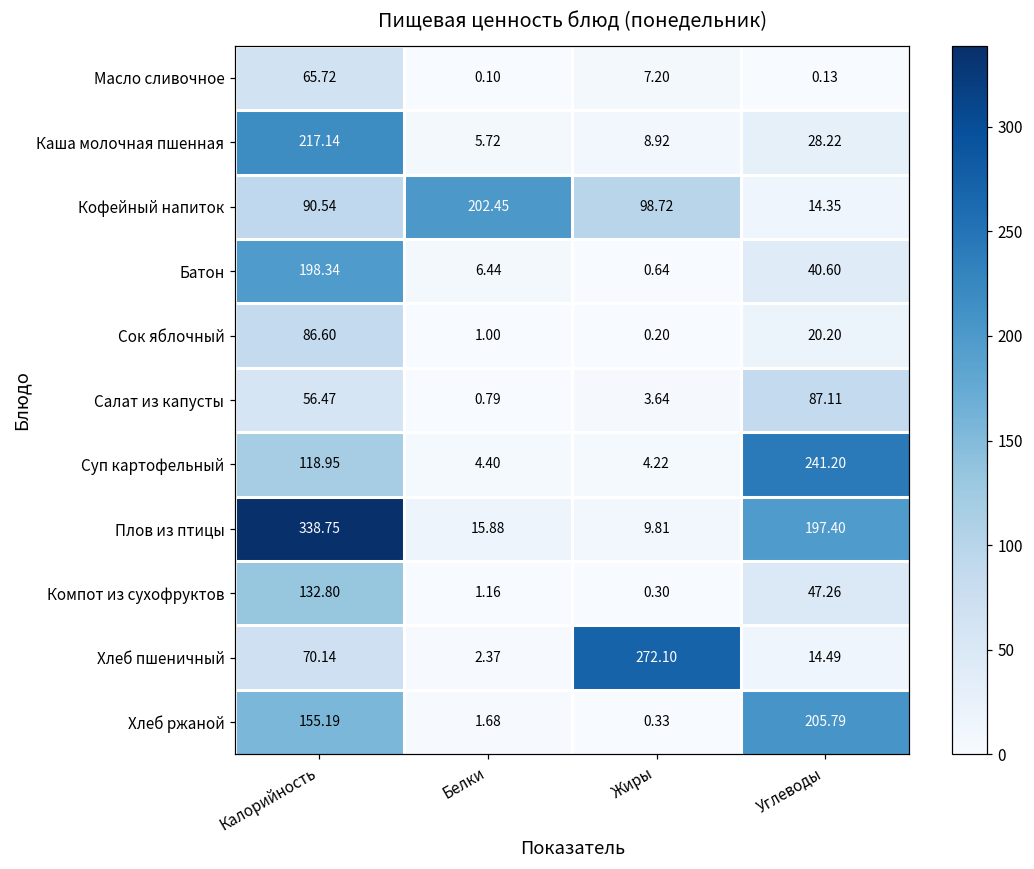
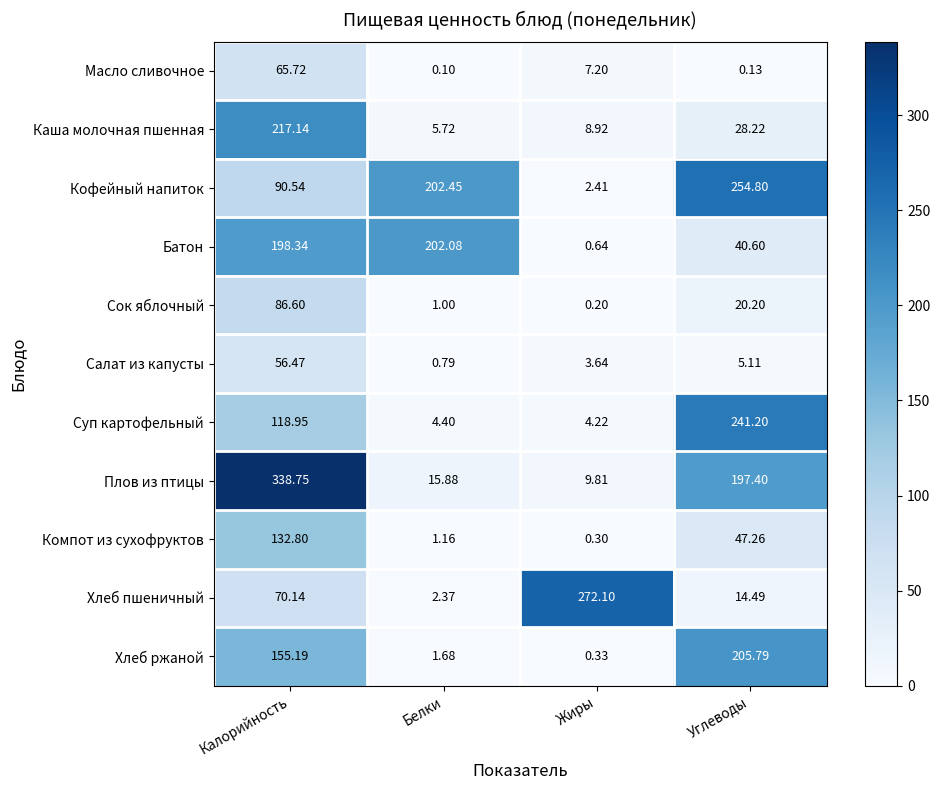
Кофейный напиток, Жиры: 98.72 -> 2.41
Кофейный напиток, Углеводы: 14.35 -> 254.80
Батон, Белки: 6.44 -> 202.08
Салат из капусты, Углеводы: 87.11 -> 5.11
